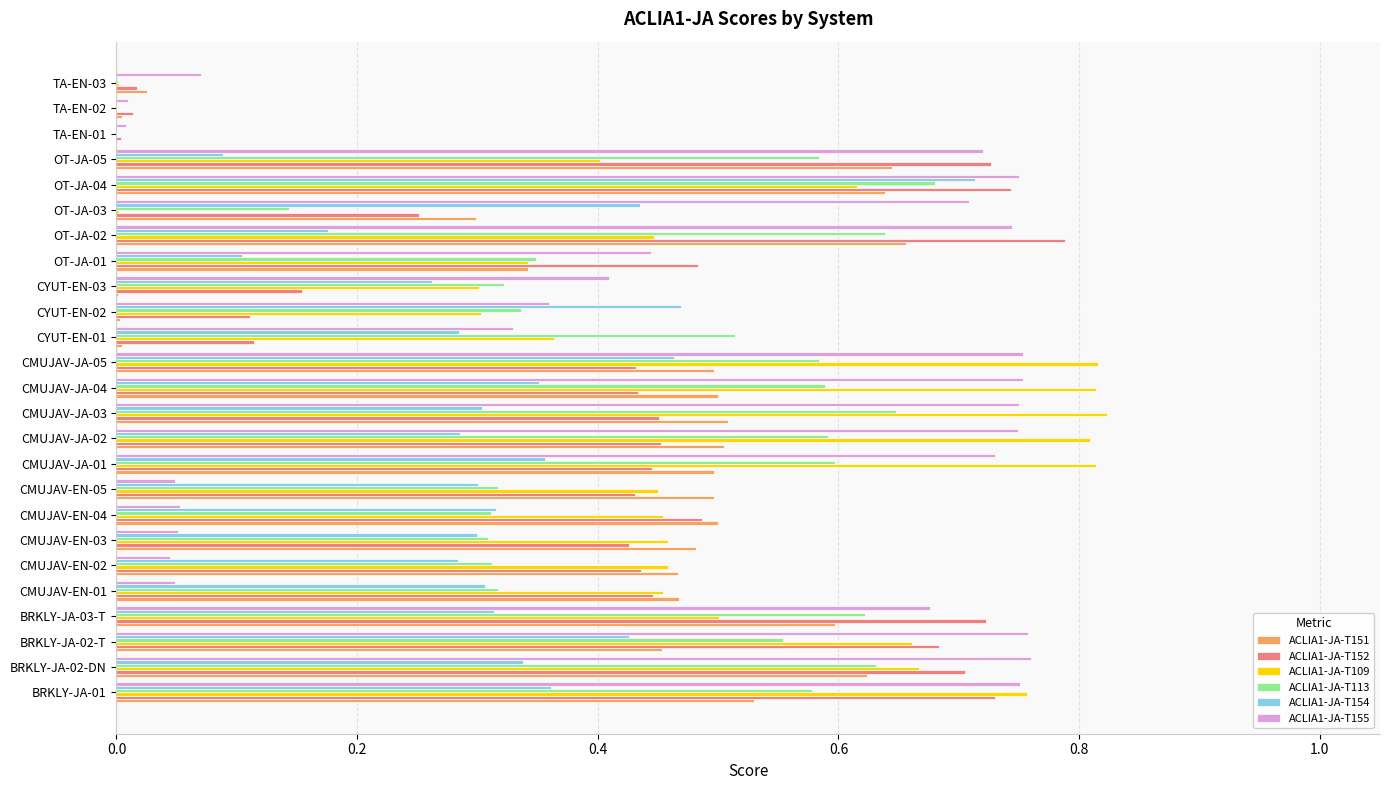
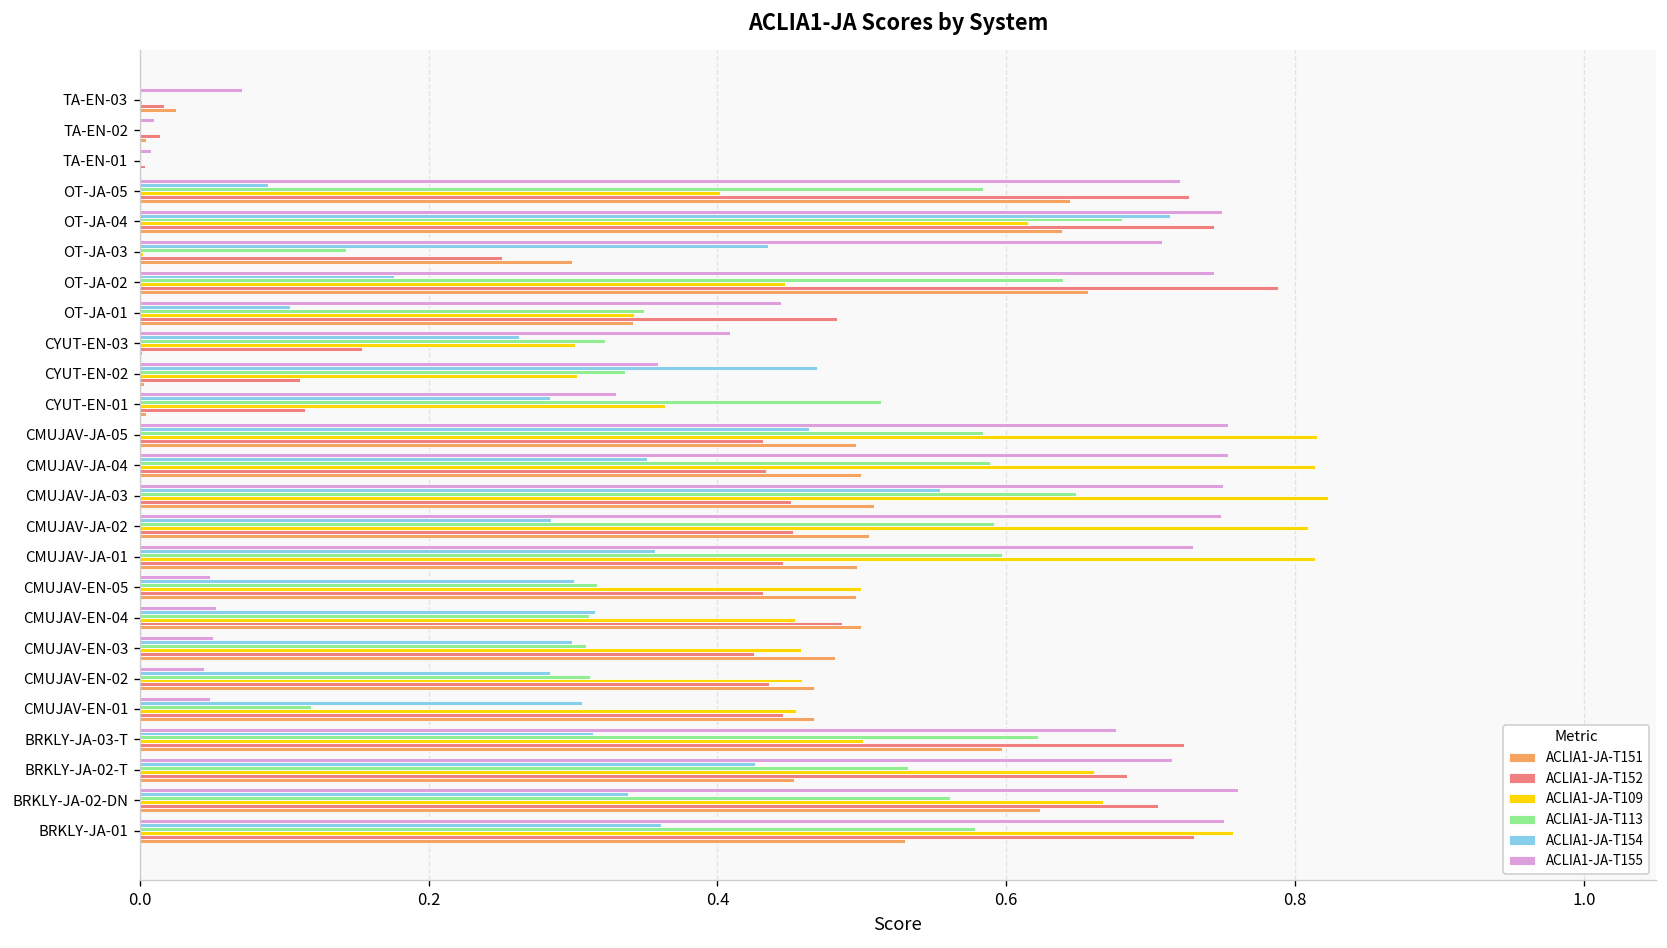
ACLIA1-JA-T154, CMUJAV-JA-03: 0.304 -> 0.554
ACLIA1-JA-T109, CMUJAV-EN-05: 0.450 -> 0.500
ACLIA1-JA-T113, CMUJAV-EN-01: 0.317 -> 0.119
ACLIA1-JA-T155, BRKLY-JA-02-T: 0.757 -> 0.715
ACLIA1-JA-T113, BRKLY-JA-02-T: 0.554 -> 0.532
ACLIA1-JA-T113, BRKLY-JA-02-DN: 0.631 -> 0.561
